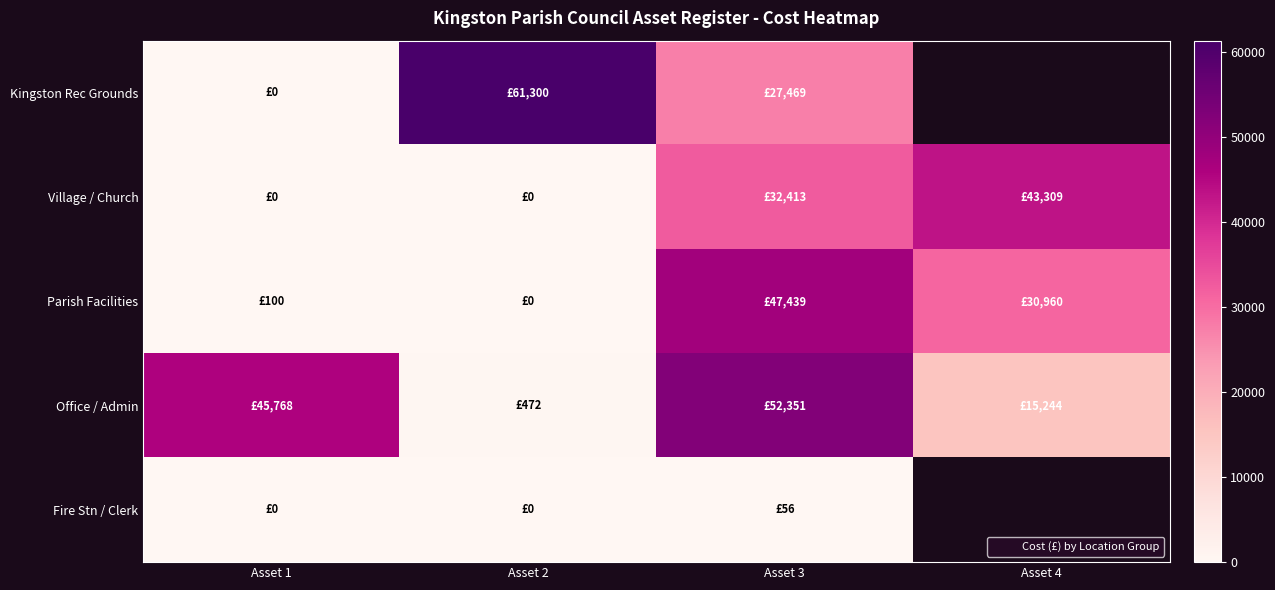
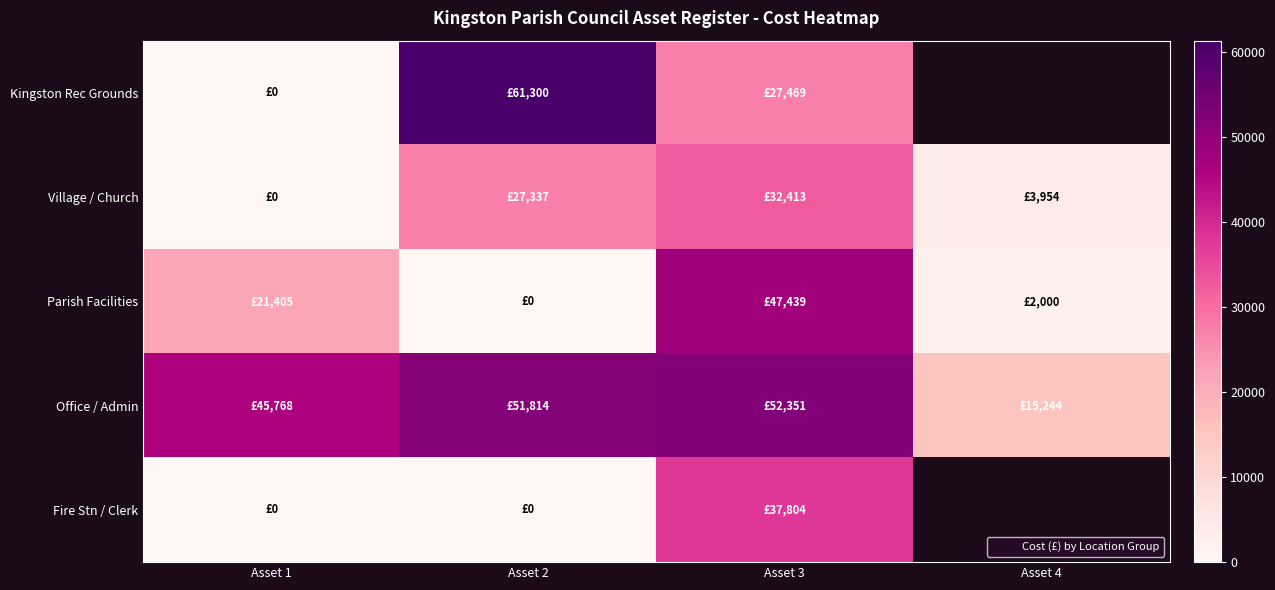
Village / Church, Asset 2: £0 -> £27,337
Village / Church, Asset 4: £43,309 -> £3,954
Parish Facilities, Asset 1: £100 -> £21,405
Parish Facilities, Asset 4: £30,960 -> £2,000
Office / Admin, Asset 2: £472 -> £51,814
Fire Stn / Clerk, Asset 3: £56 -> £37,804
